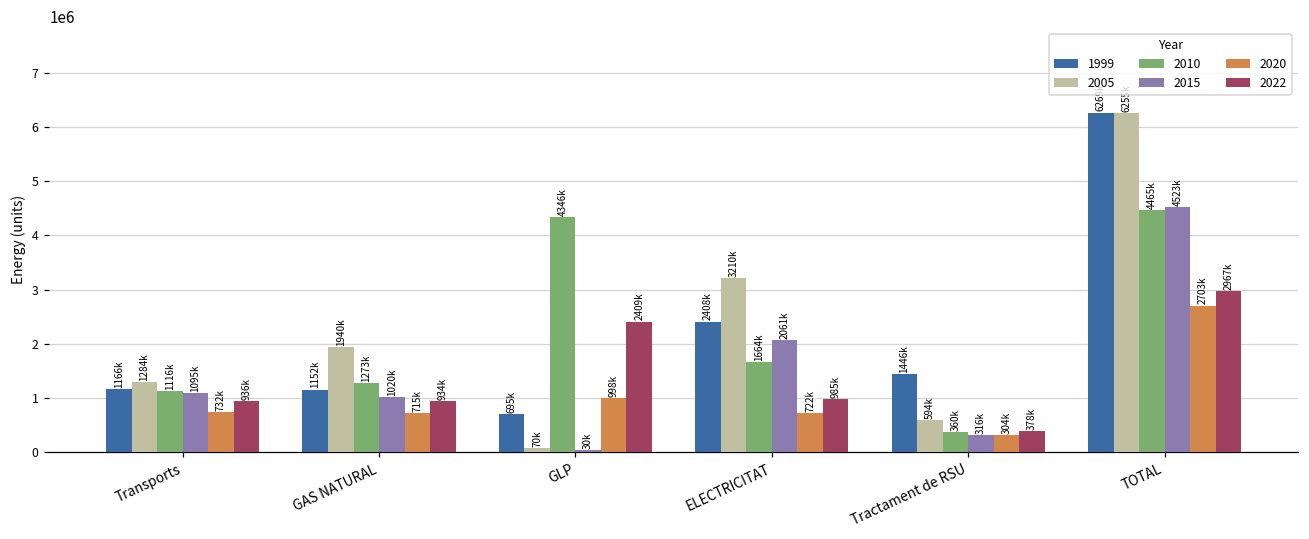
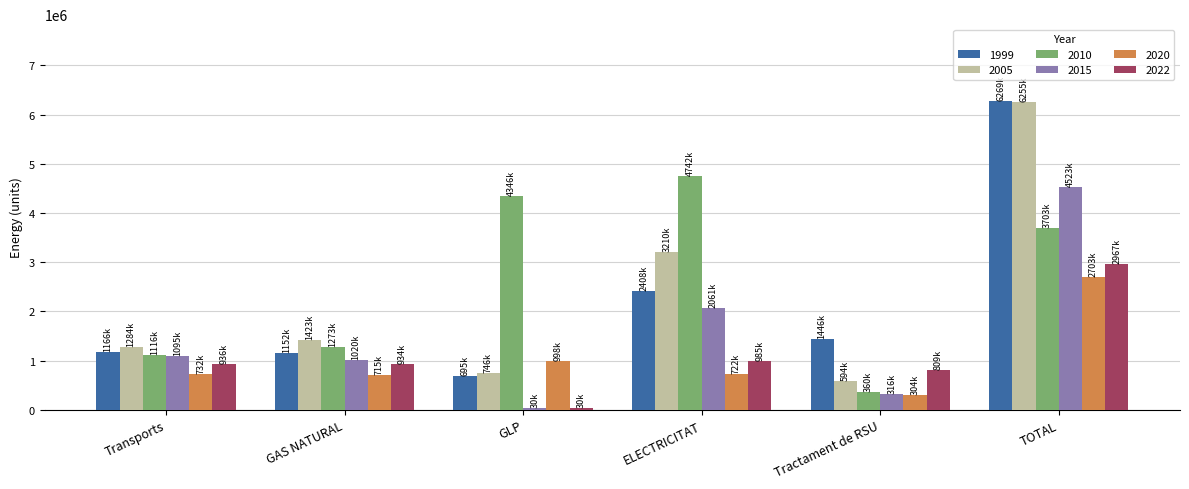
2005, GAS NATURAL: 1940k -> 1423k
2005, GLP: 70k -> 746k
2022, GLP: 2409k -> 30k
2010, ELECTRICITAT: 1664k -> 4742k
2022, Tractament de RSU: 378k -> 809k
2010, TOTAL: 4465k -> 3703k
